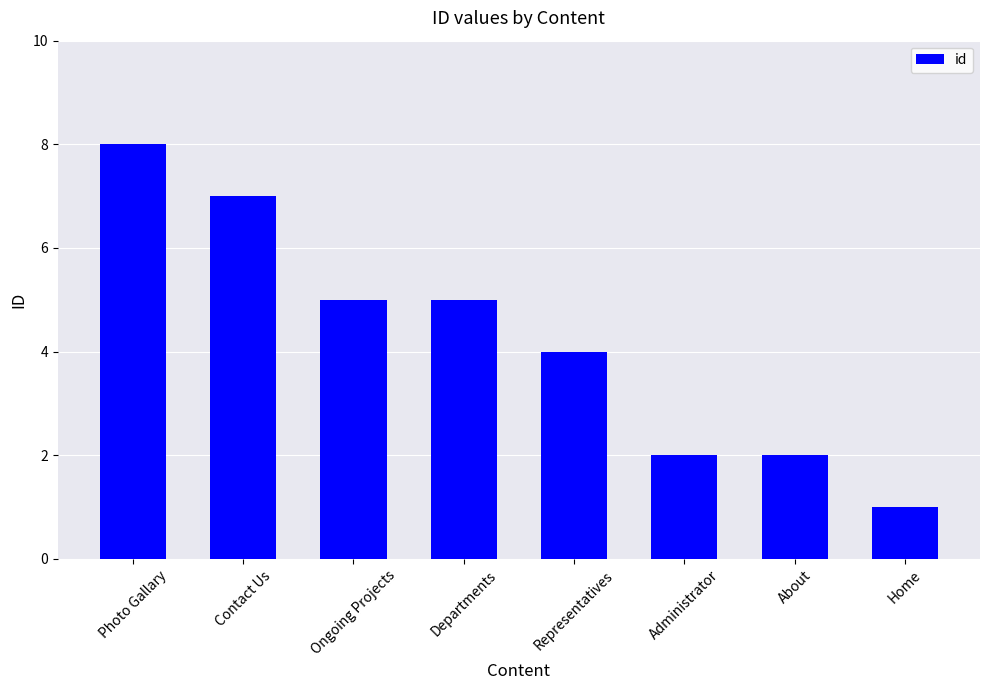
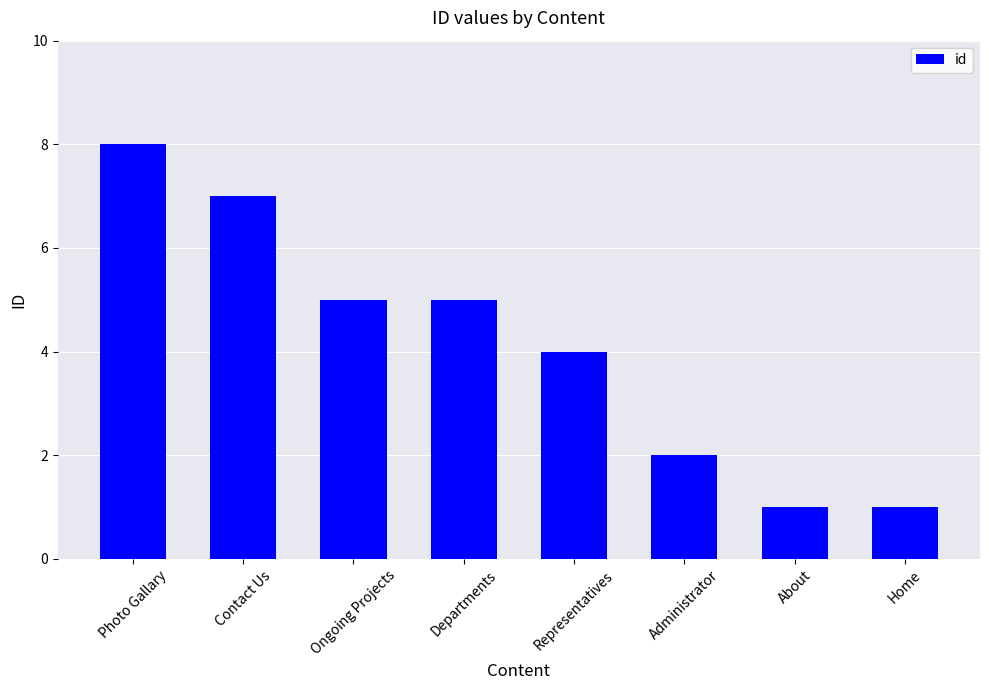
About: 2 -> 1
